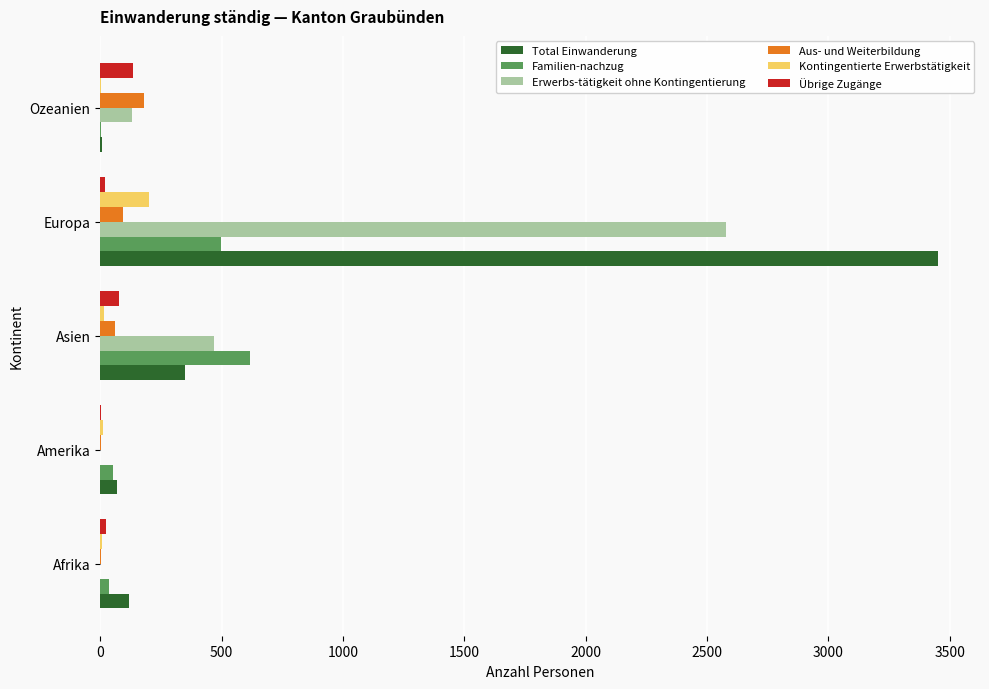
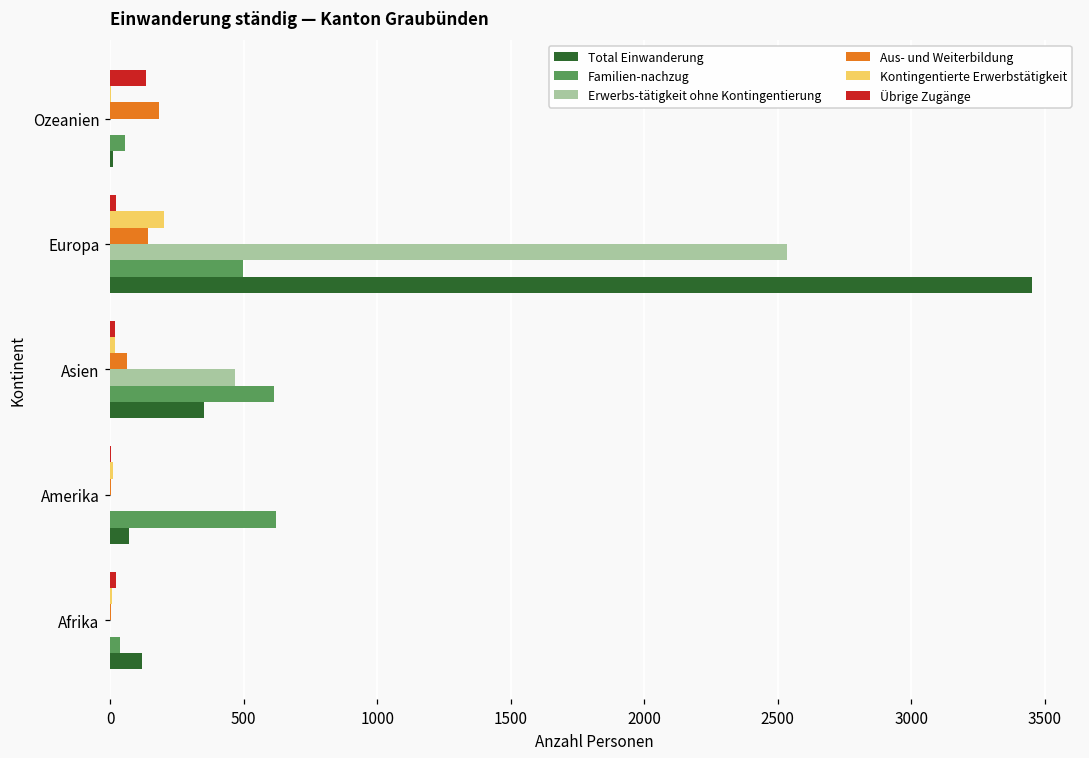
Erwerbs-tätigkeit ohne Kontingentierung, Ozeanien: 130 -> 0
Familien-nachzug, Ozeanien: 10 -> 60
Aus- und Weiterbildung, Europa: 90 -> 140
Erwerbs-tätigkeit ohne Kontingentierung, Europa: 2580 -> 2540
Übrige Zugänge, Asien: 80 -> 20
Familien-nachzug, Amerika: 50 -> 620
